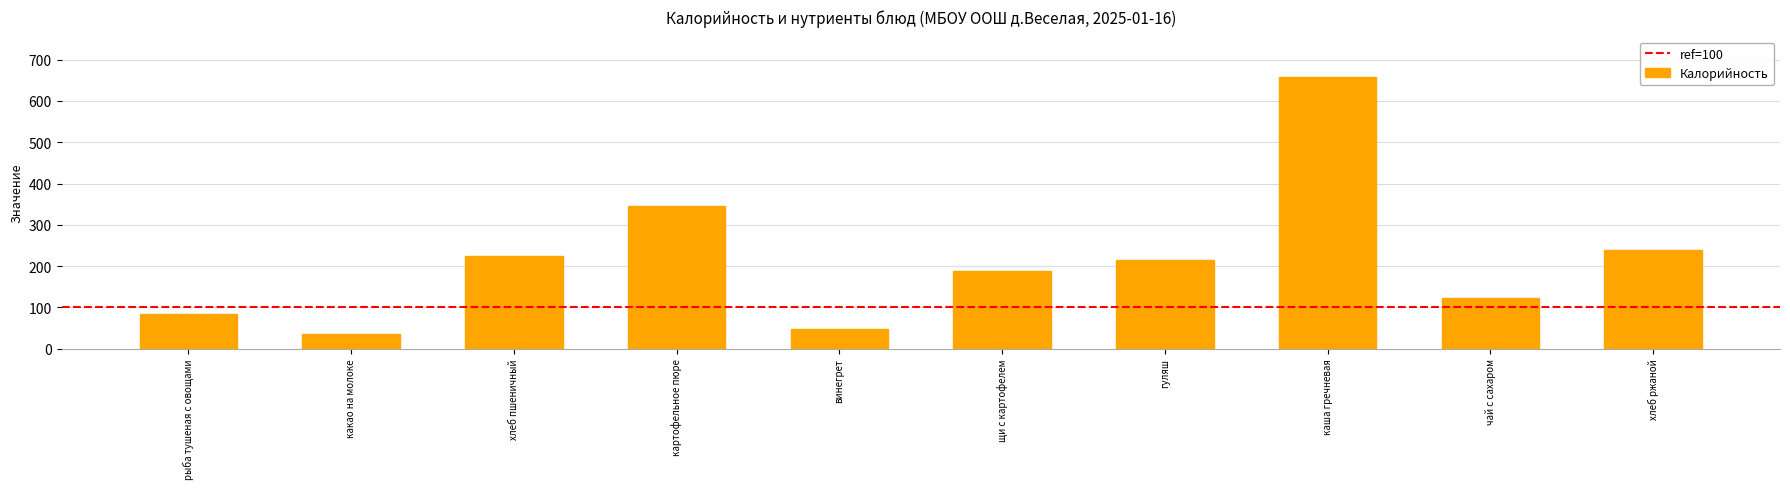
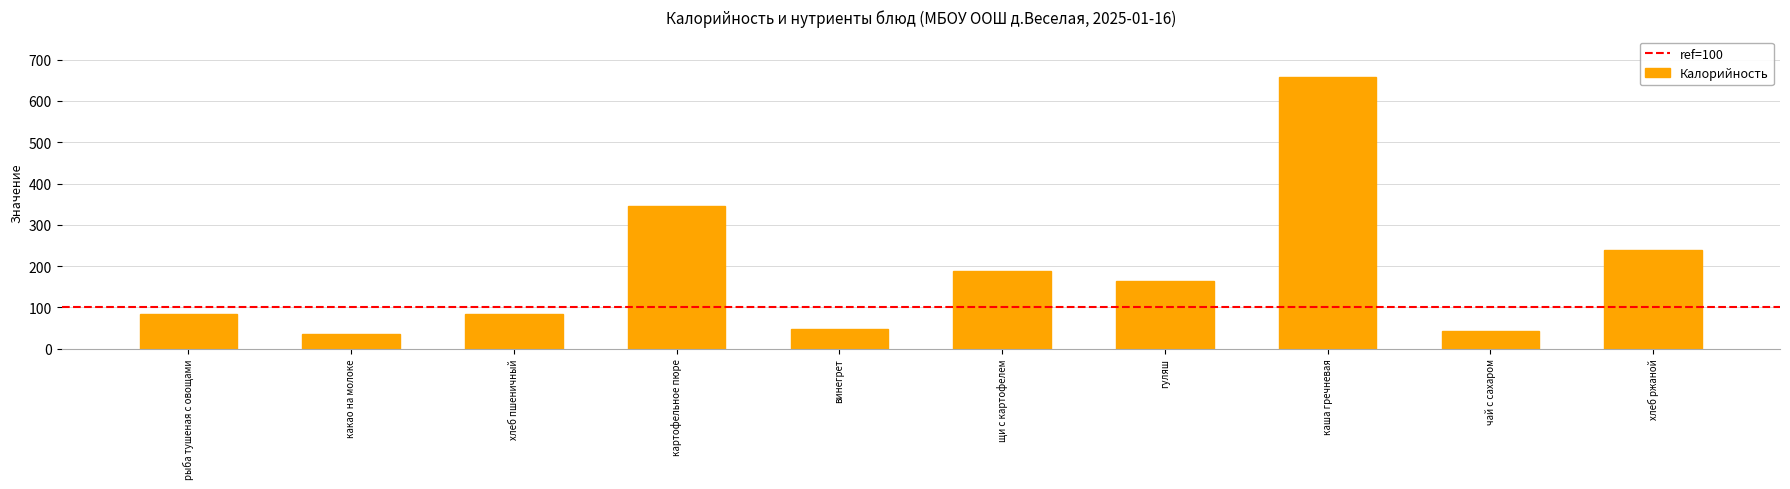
хлеб пшеничный: 220 -> 80
гуляш: 220 -> 160
чай с сахаром: 120 -> 40
